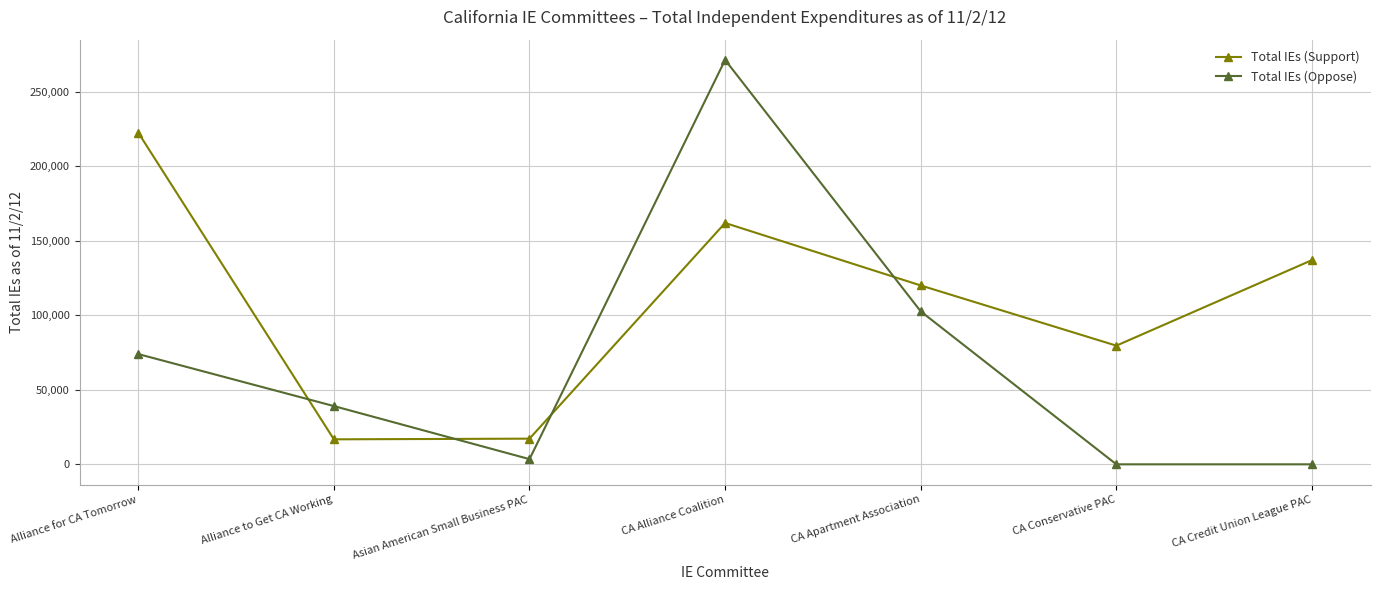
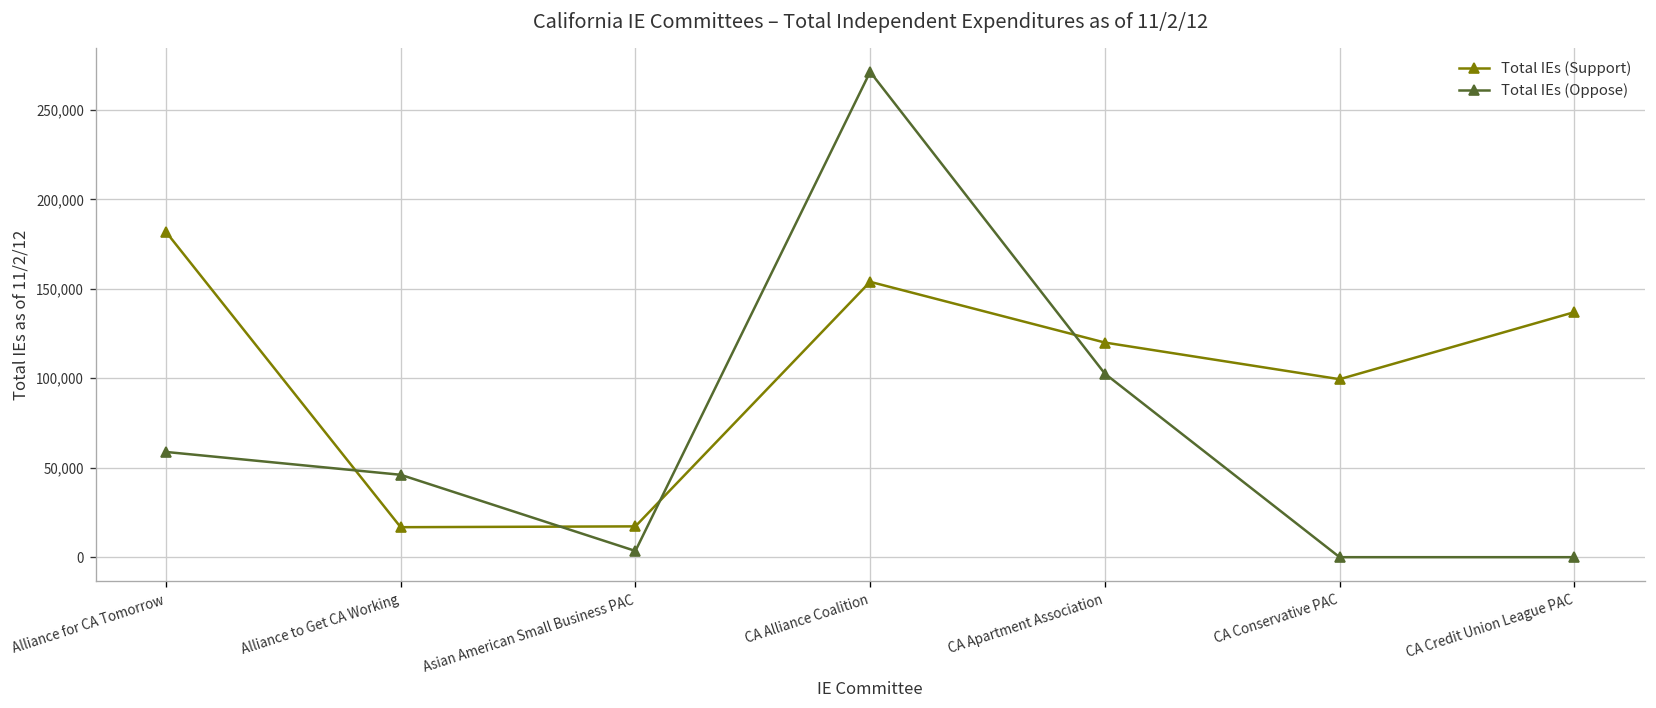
Total IEs (Support), Alliance for CA Tomorrow: 222,000 -> 182,000
Total IEs (Oppose), Alliance for CA Tomorrow: 74,000 -> 59,000
Total IEs (Oppose), Alliance to Get CA Working: 39,000 -> 46,000
Total IEs (Support), CA Alliance Coalition: 162,000 -> 154,000
Total IEs (Support), CA Conservative PAC: 80,000 -> 99,000
